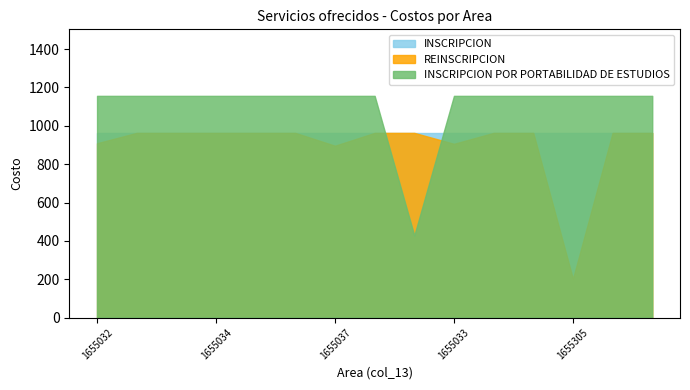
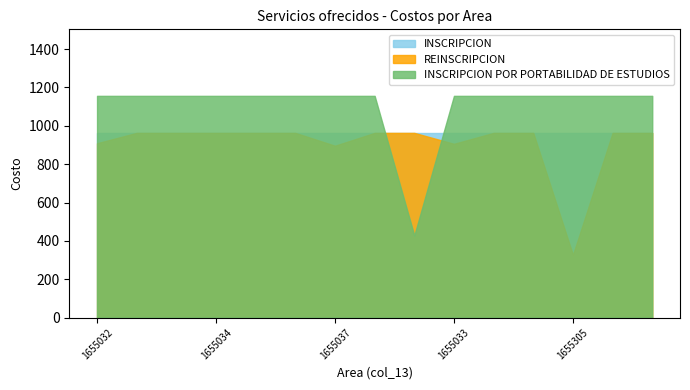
REINSCRIPCION, 1655305: 200 -> 330
